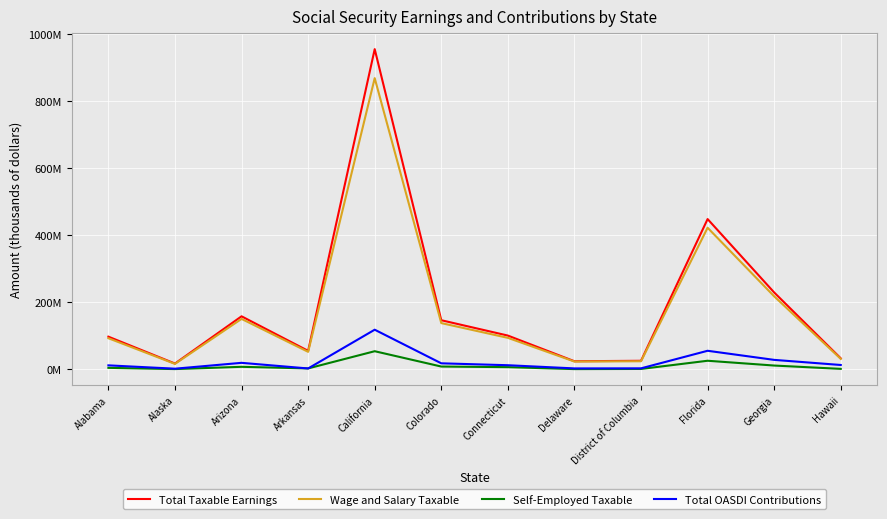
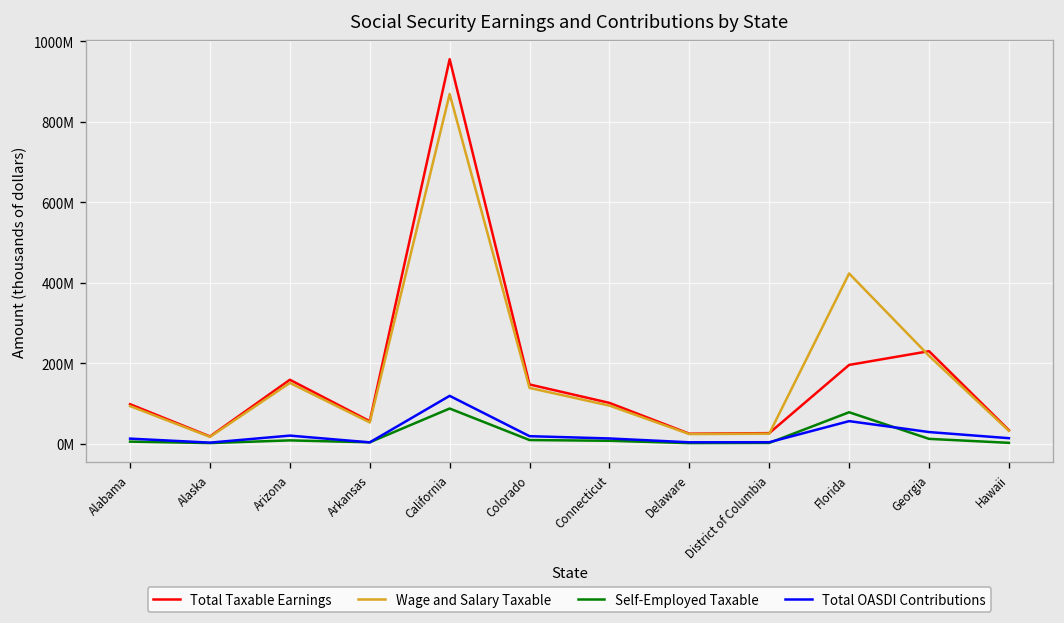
Self-Employed Taxable, California: 50000000 -> 90000000
Total Taxable Earnings, Florida: 450000000 -> 200000000
Self-Employed Taxable, Florida: 30000000 -> 80000000
